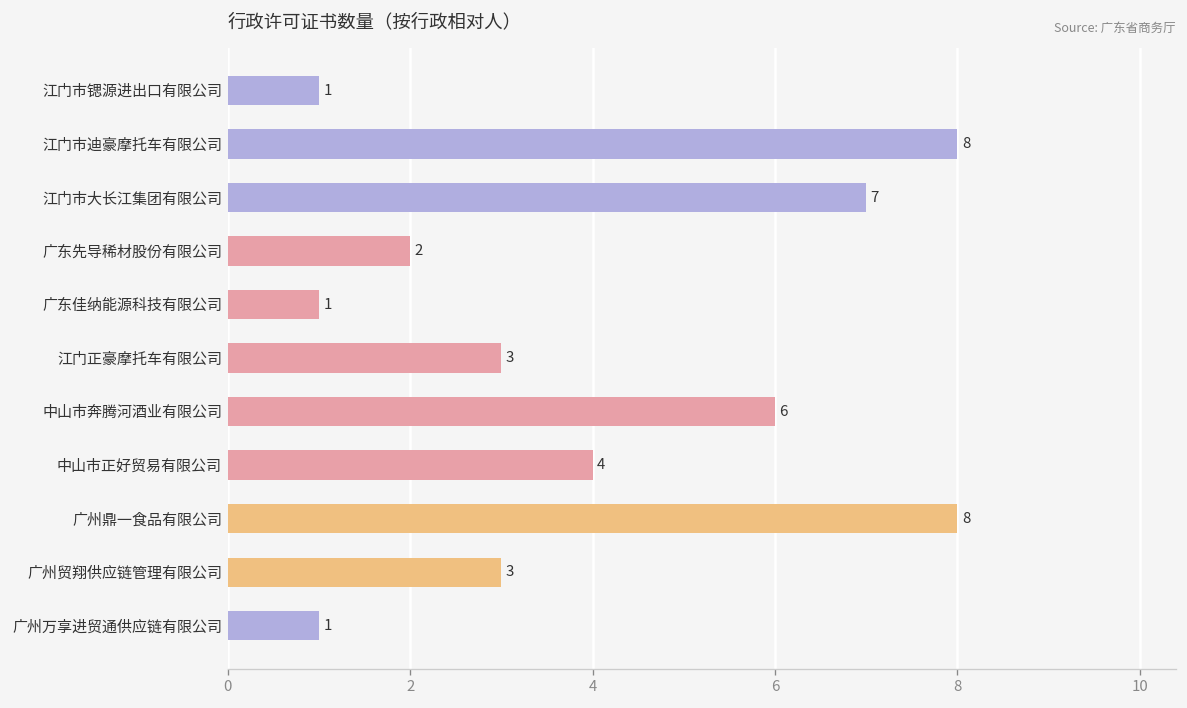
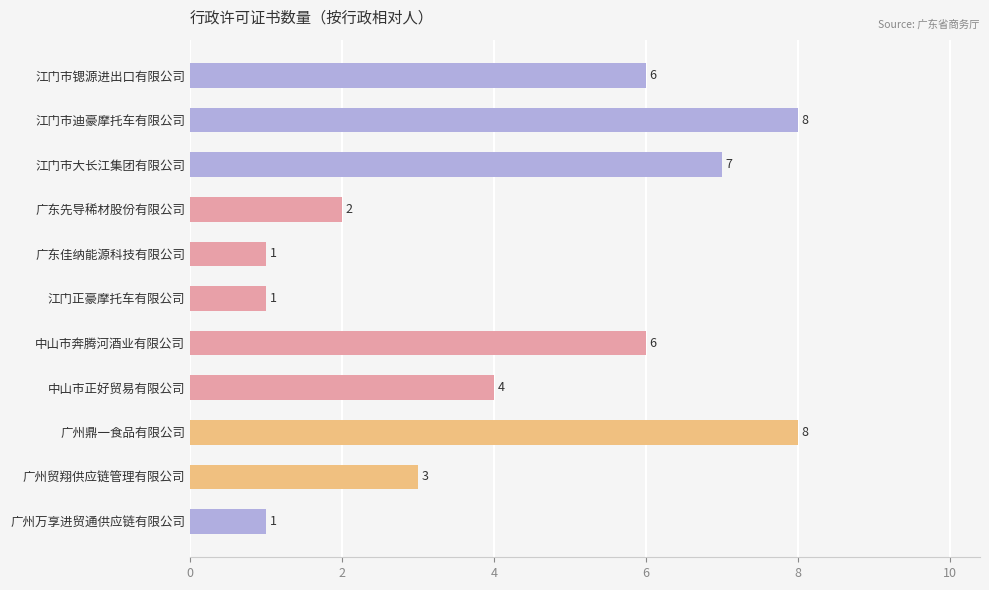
江门市锶源进出口有限公司: 1 -> 6
江门正豪摩托车有限公司: 3 -> 1
